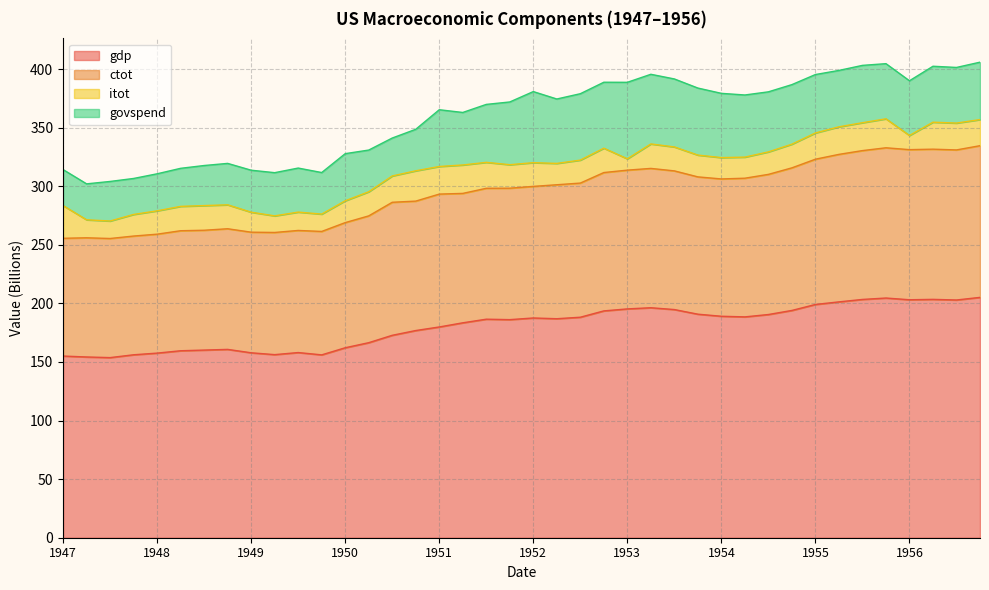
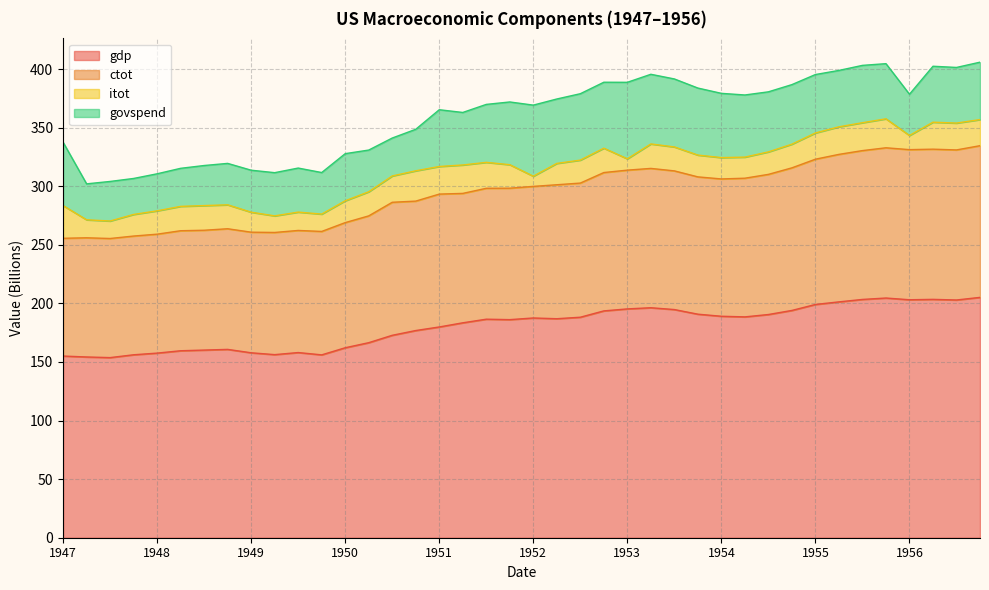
govspend, 1947: 31 -> 54
itot, 1952: 20 -> 9
govspend, 1956: 47 -> 35
